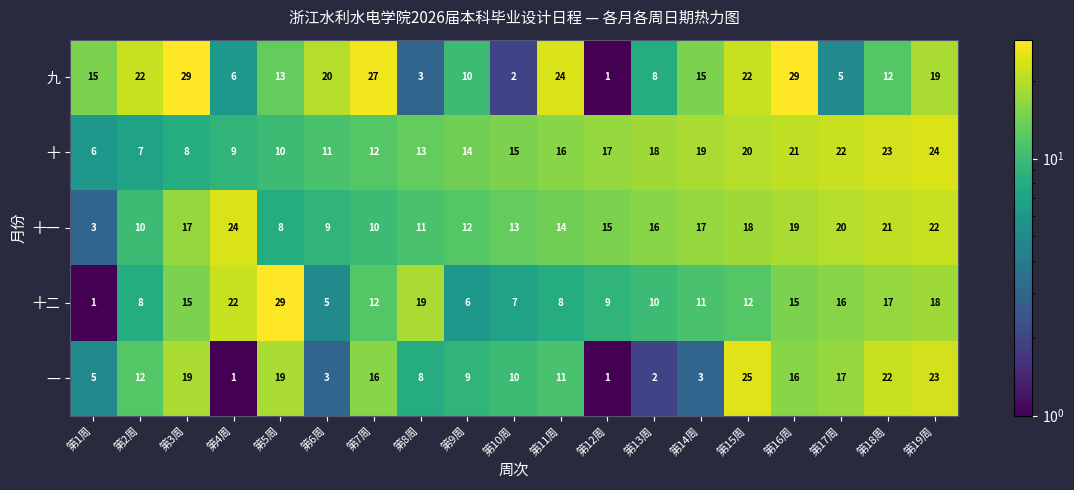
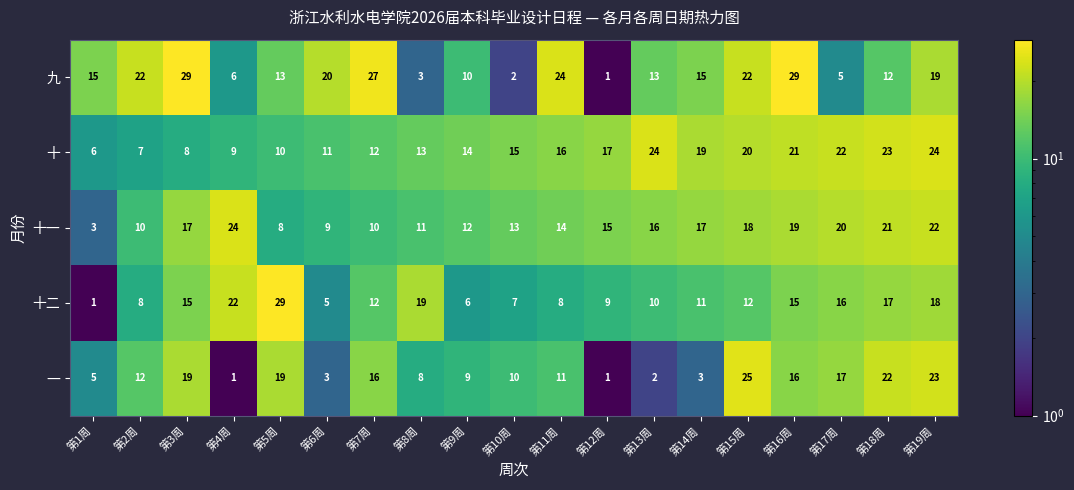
九, 第13周: 8 -> 13
十, 第13周: 18 -> 24
